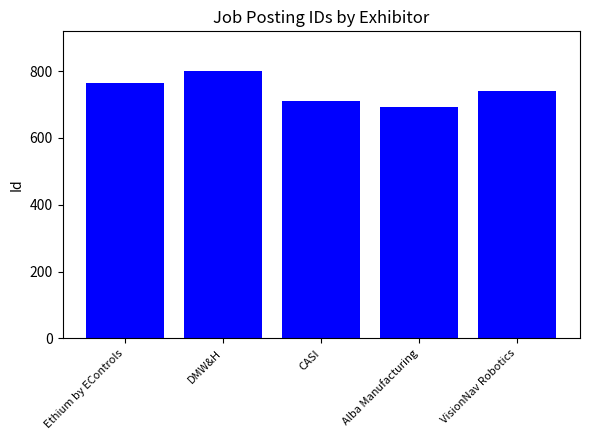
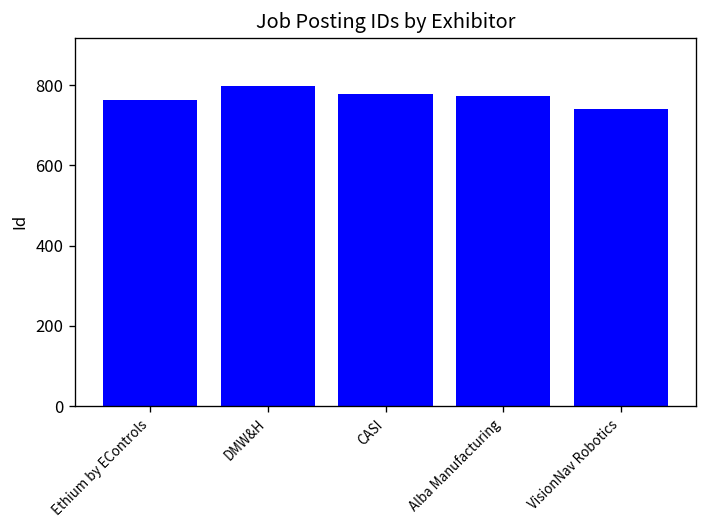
CASI: 710 -> 780
Alba Manufacturing: 690 -> 770
